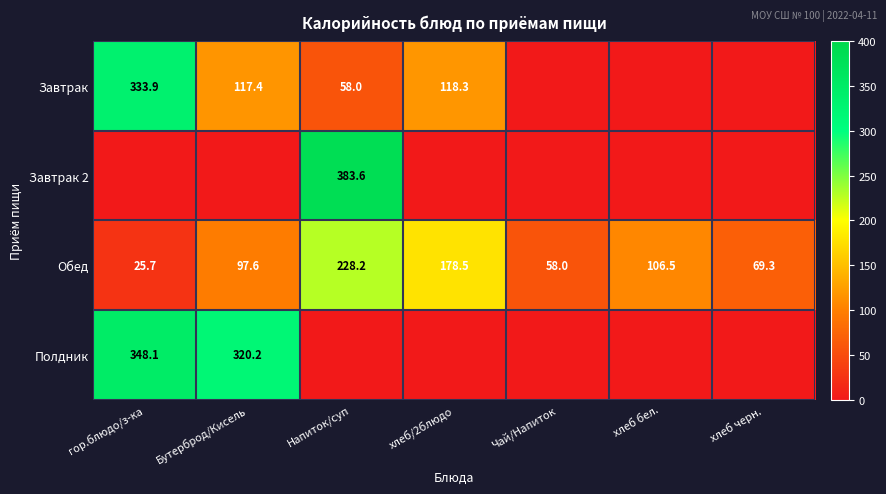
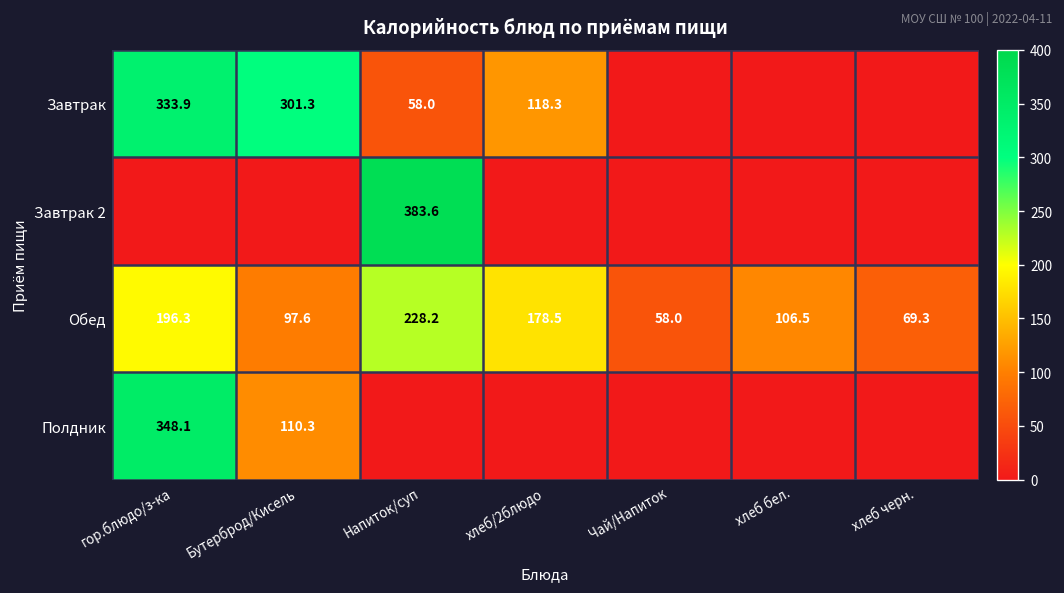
Завтрак, Бутерброд/Кисель: 117.4 -> 301.3
Обед, гор.блюдо/з-ка: 25.7 -> 196.3
Полдник, Бутерброд/Кисель: 320.2 -> 110.3
